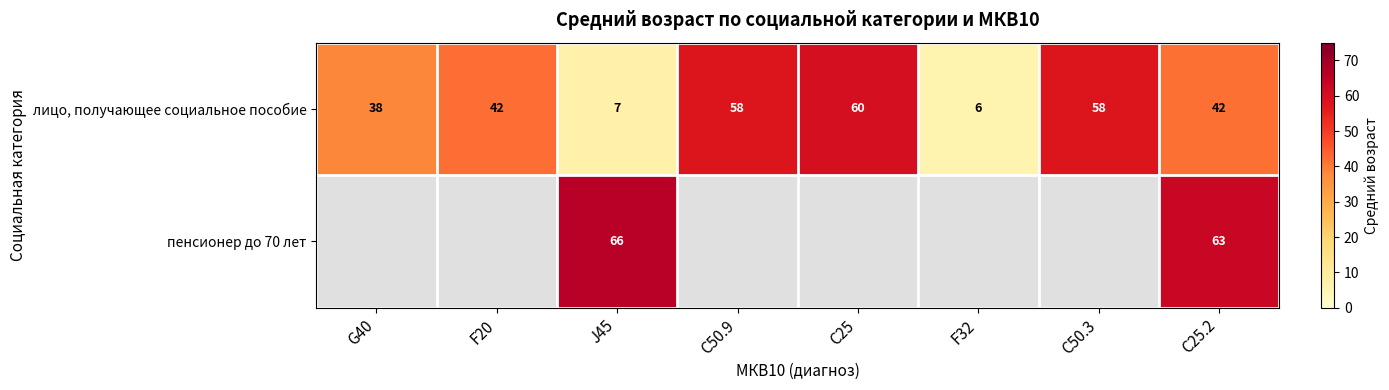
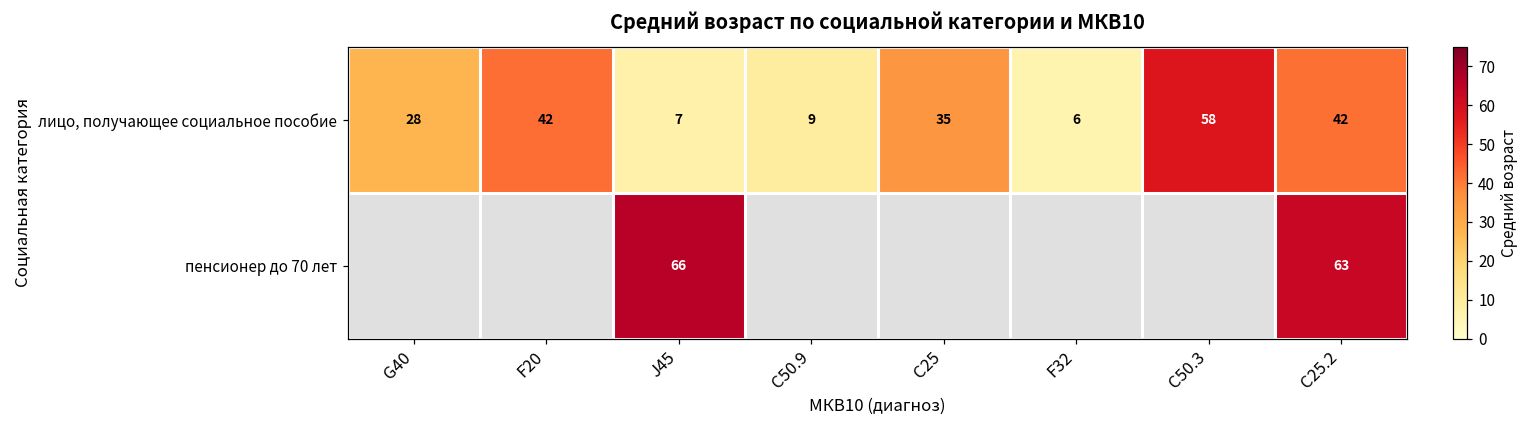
лицо, получающее социальное пособие, G40: 38 -> 28
лицо, получающее социальное пособие, C50.9: 58 -> 9
лицо, получающее социальное пособие, C25: 60 -> 35
